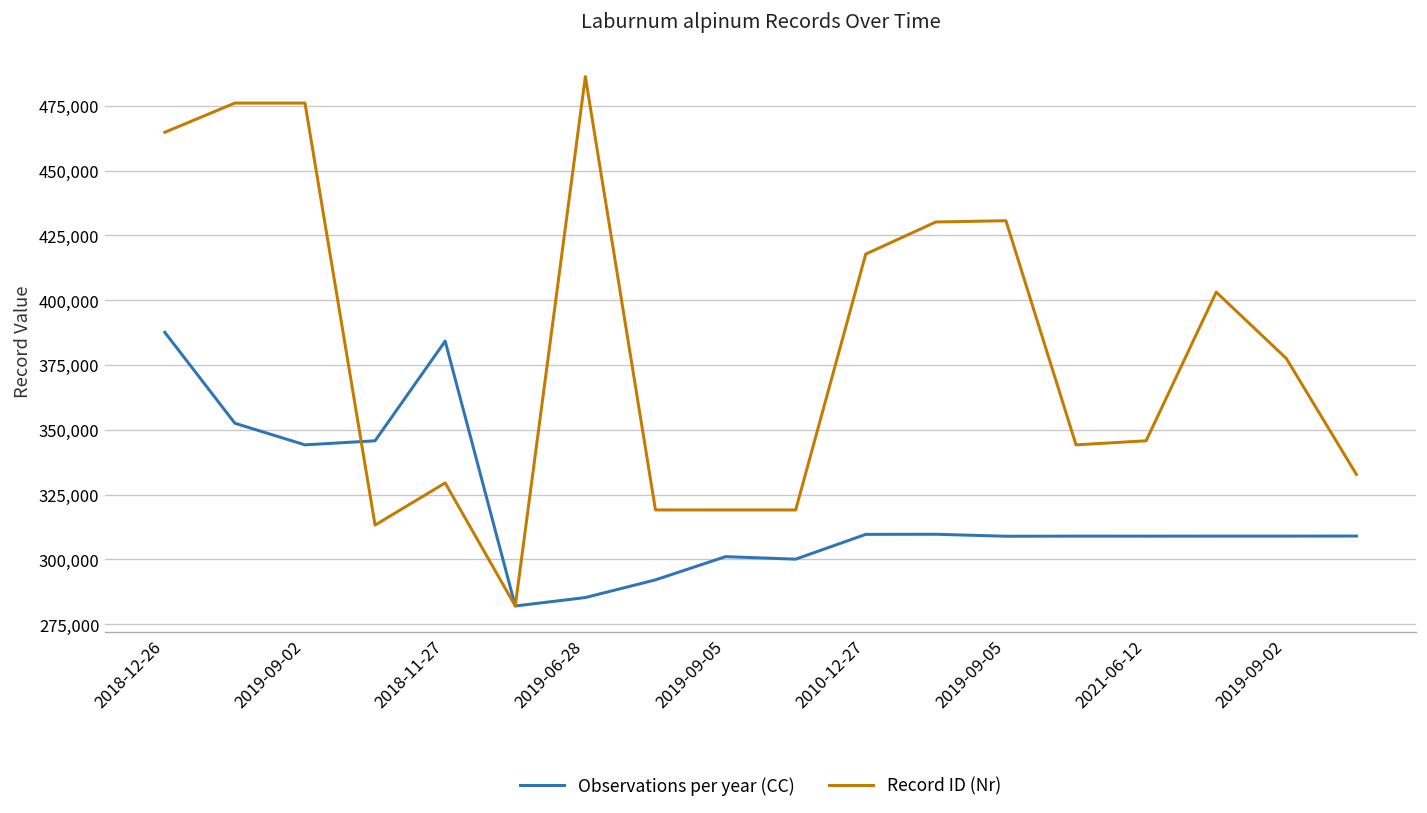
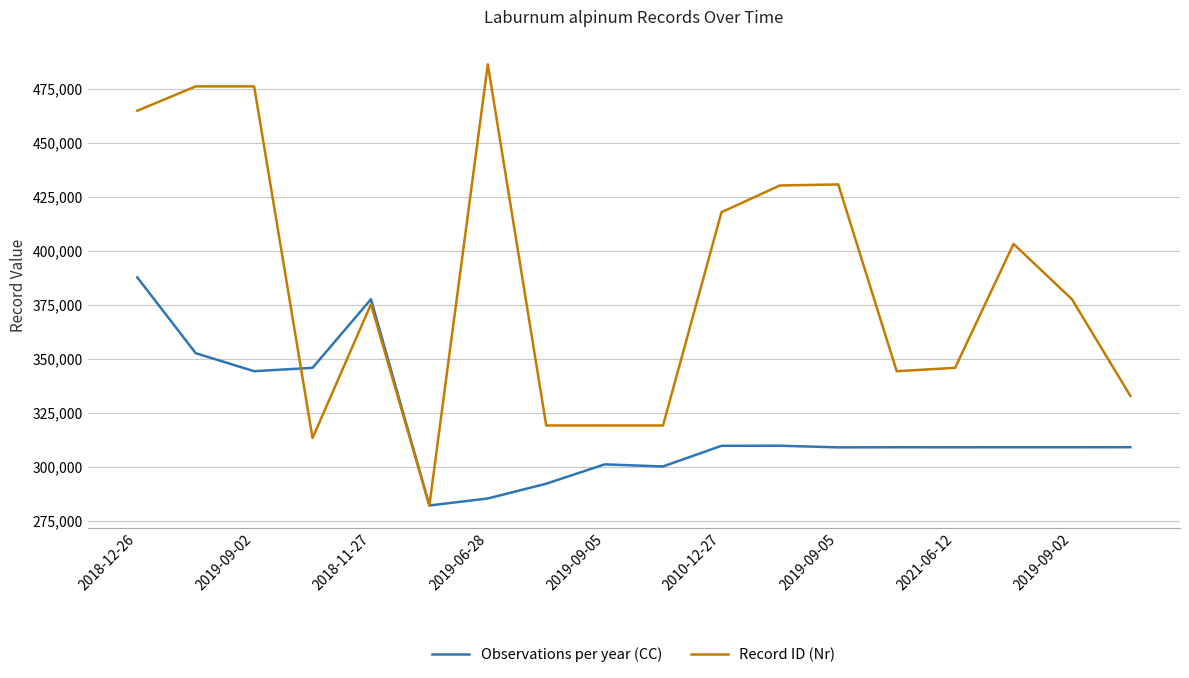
Observations per year (CC), 2018-11-27: 384,000 -> 378,000
Record ID (Nr), 2018-11-27: 330,000 -> 375,000
